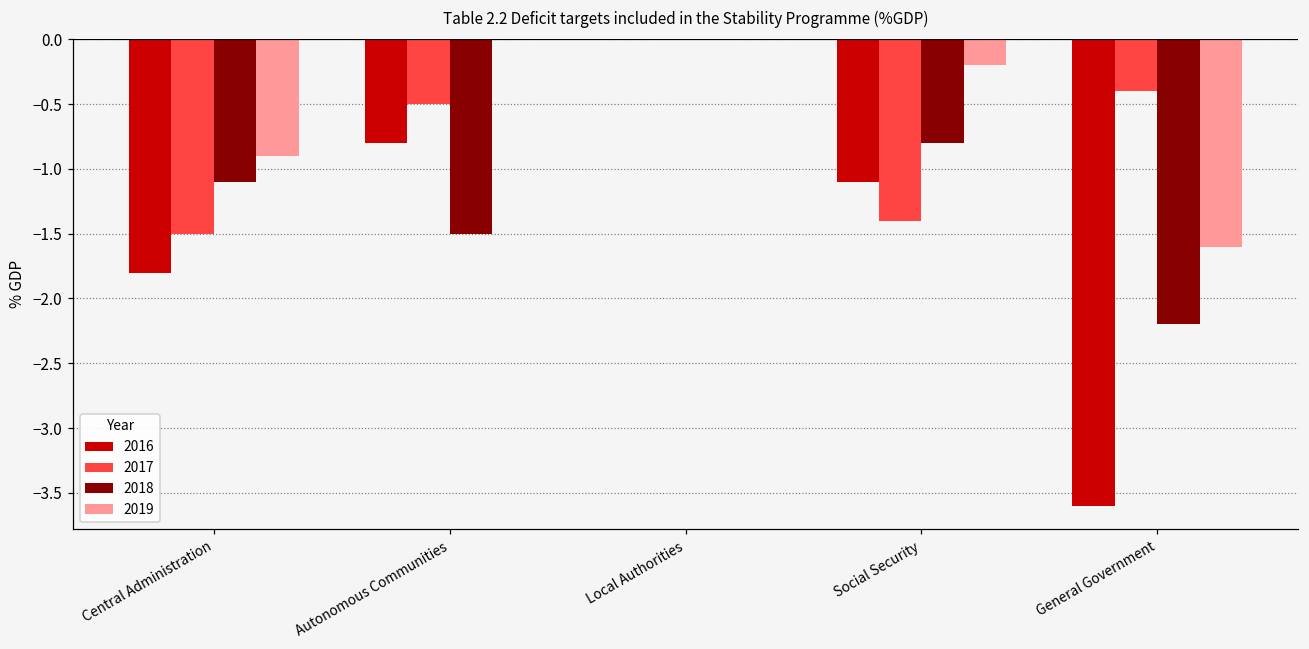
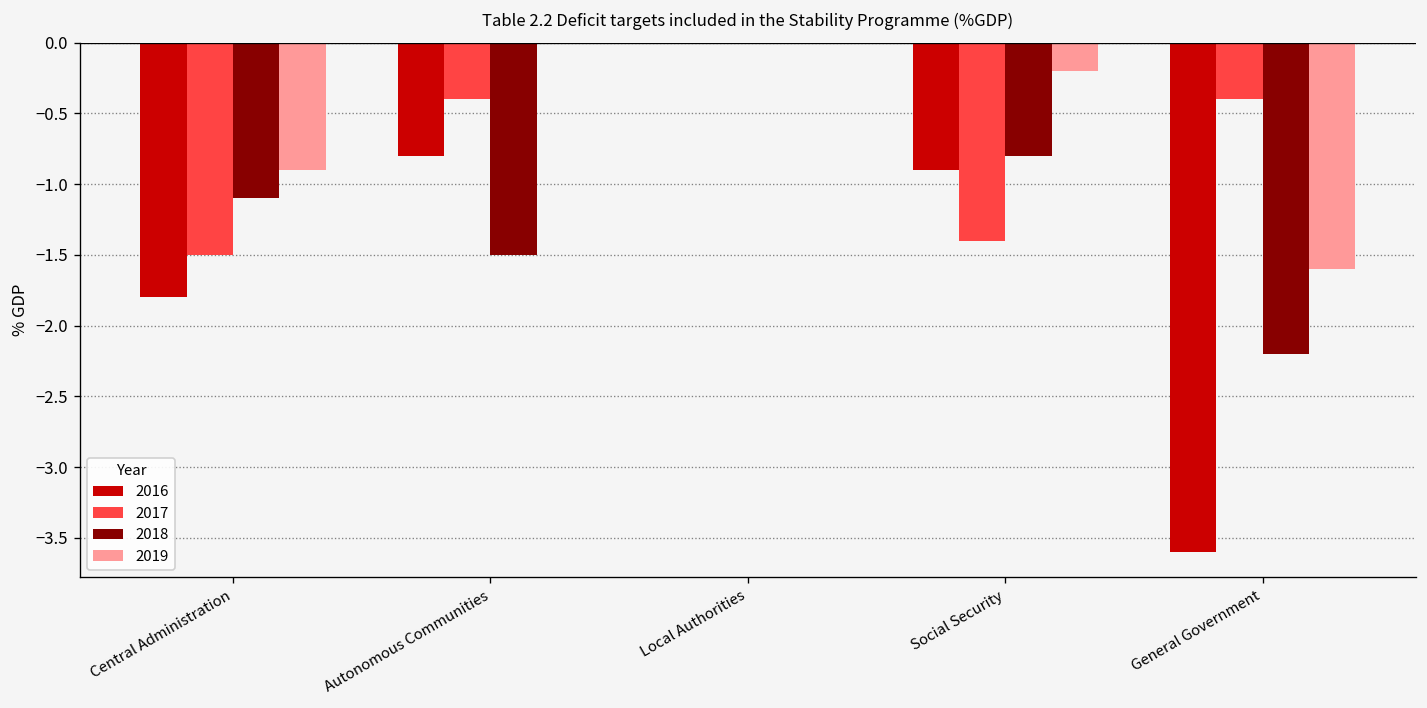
2017, Autonomous Communities: -0.5 -> -0.4
2016, Social Security: -1.1 -> -0.9
